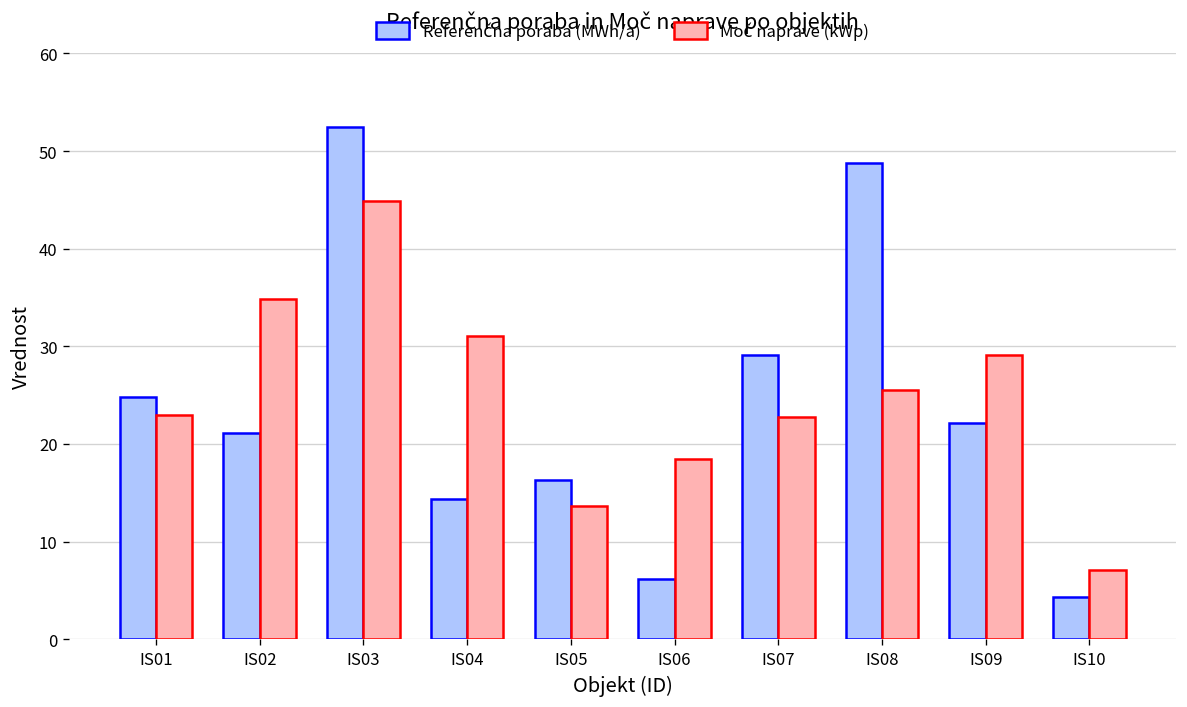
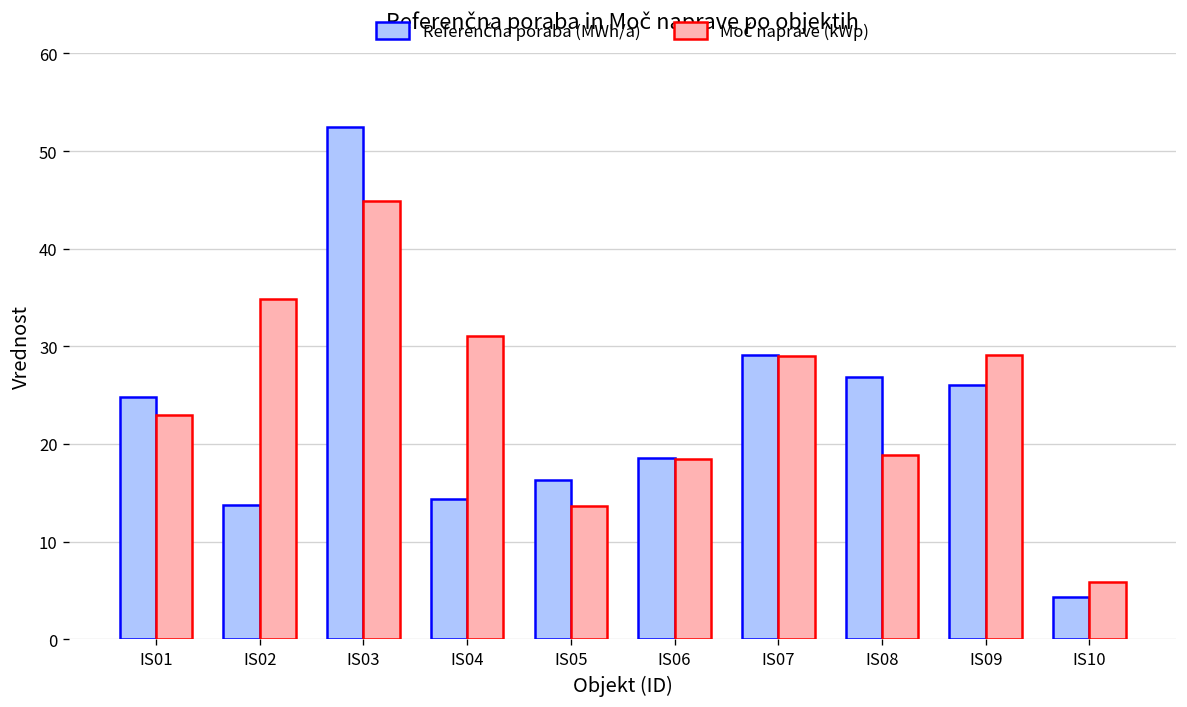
Referenčna poraba (MWh/a), IS02: 21 -> 14
Referenčna poraba (MWh/a), IS06: 6 -> 19
Moč naprave (kWp), IS07: 23 -> 29
Referenčna poraba (MWh/a), IS08: 49 -> 27
Moč naprave (kWp), IS08: 26 -> 19
Referenčna poraba (MWh/a), IS09: 22 -> 26
Moč naprave (kWp), IS10: 7 -> 6
